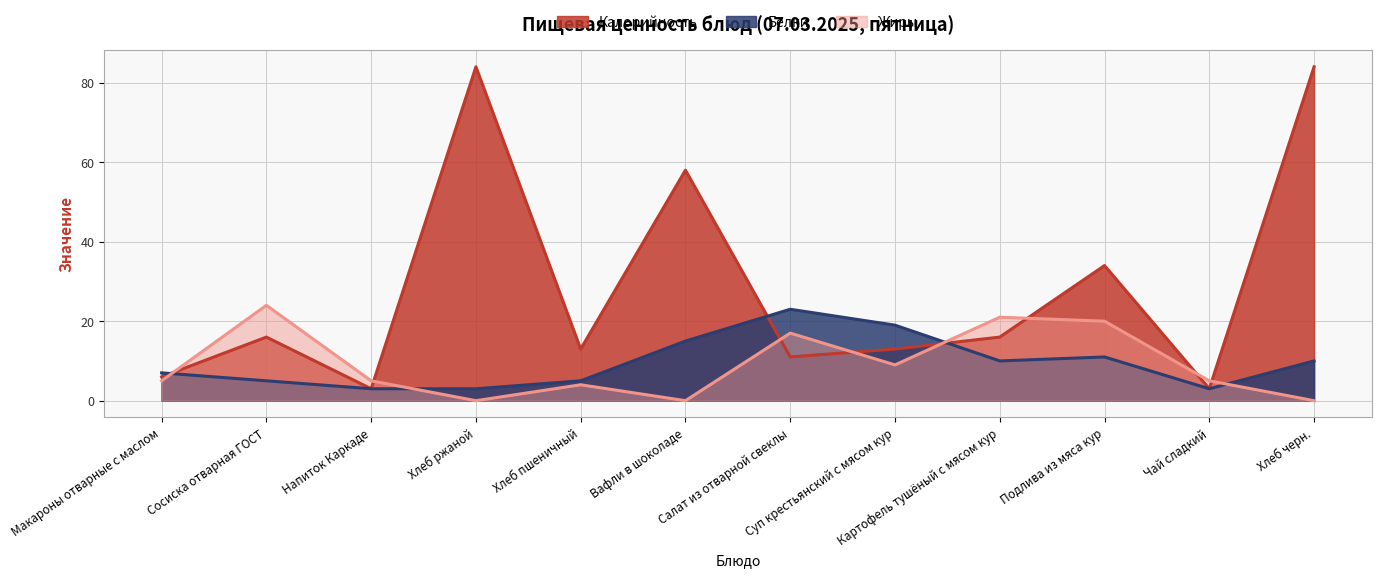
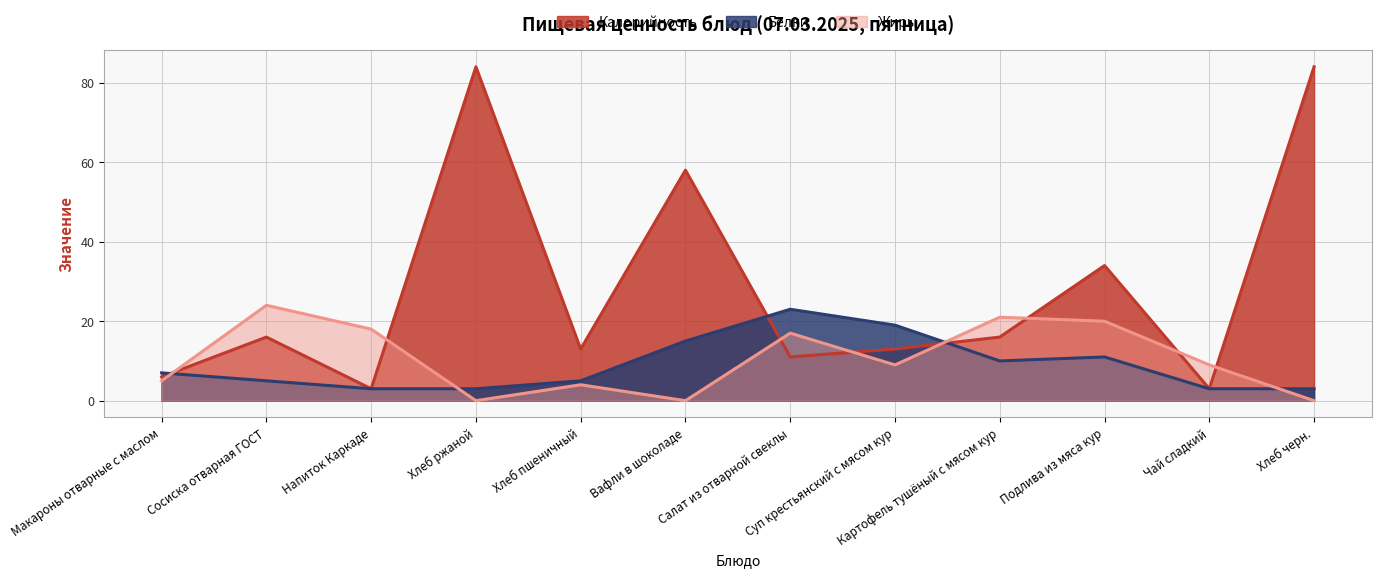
Жиры, Напиток Каркаде: 5 -> 18
Жиры, Чай сладкий: 5 -> 9
Белки, Хлеб черн.: 10 -> 3
